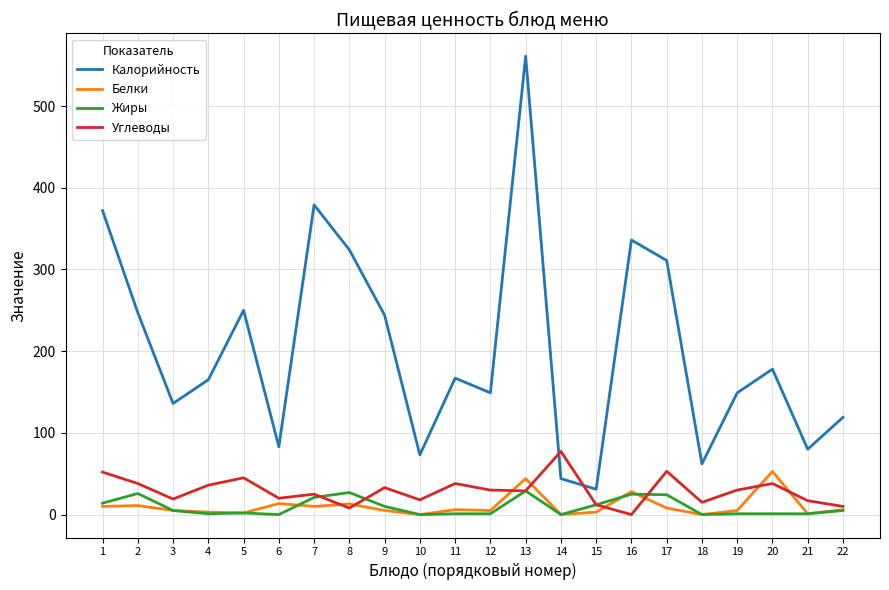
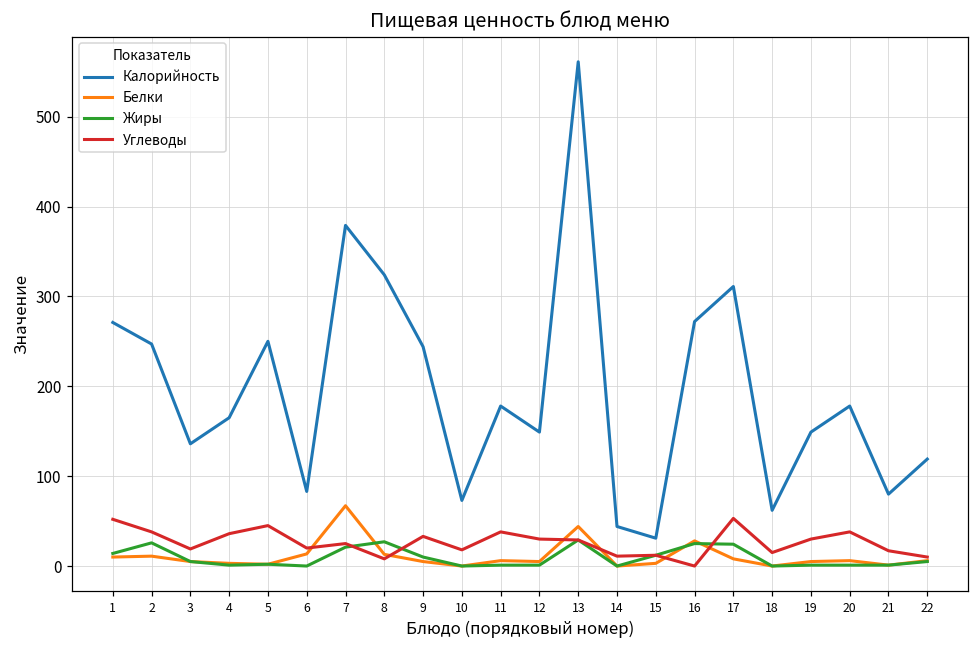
Калорийность, 1: 370 -> 270
Белки, 7: 10 -> 70
Калорийность, 11: 170 -> 180
Углеводы, 14: 80 -> 10
Калорийность, 16: 340 -> 270
Белки, 20: 50 -> 10
